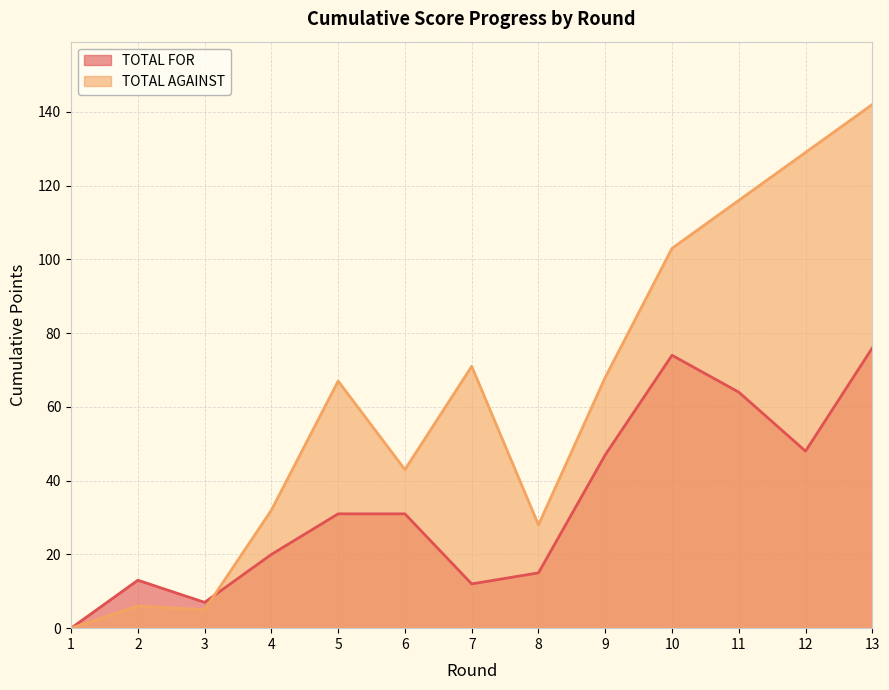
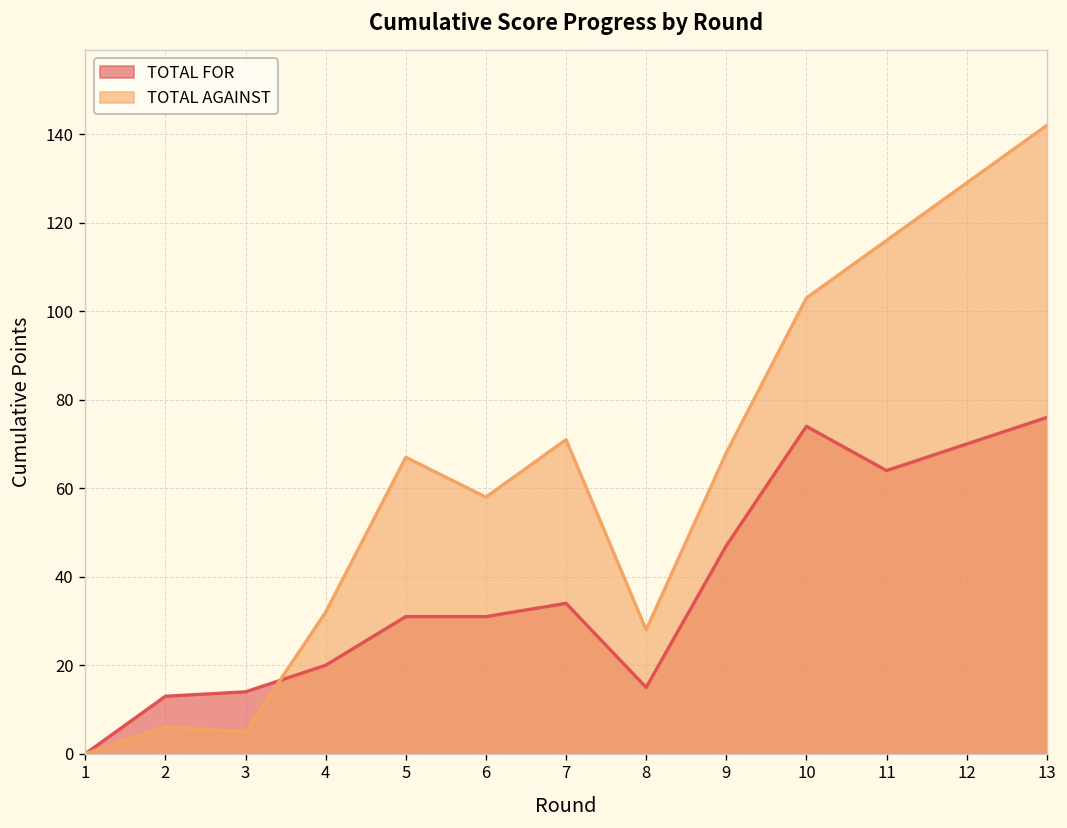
TOTAL FOR, 3: 7 -> 14
TOTAL AGAINST, 6: 43 -> 58
TOTAL FOR, 7: 12 -> 34
TOTAL FOR, 12: 48 -> 70
